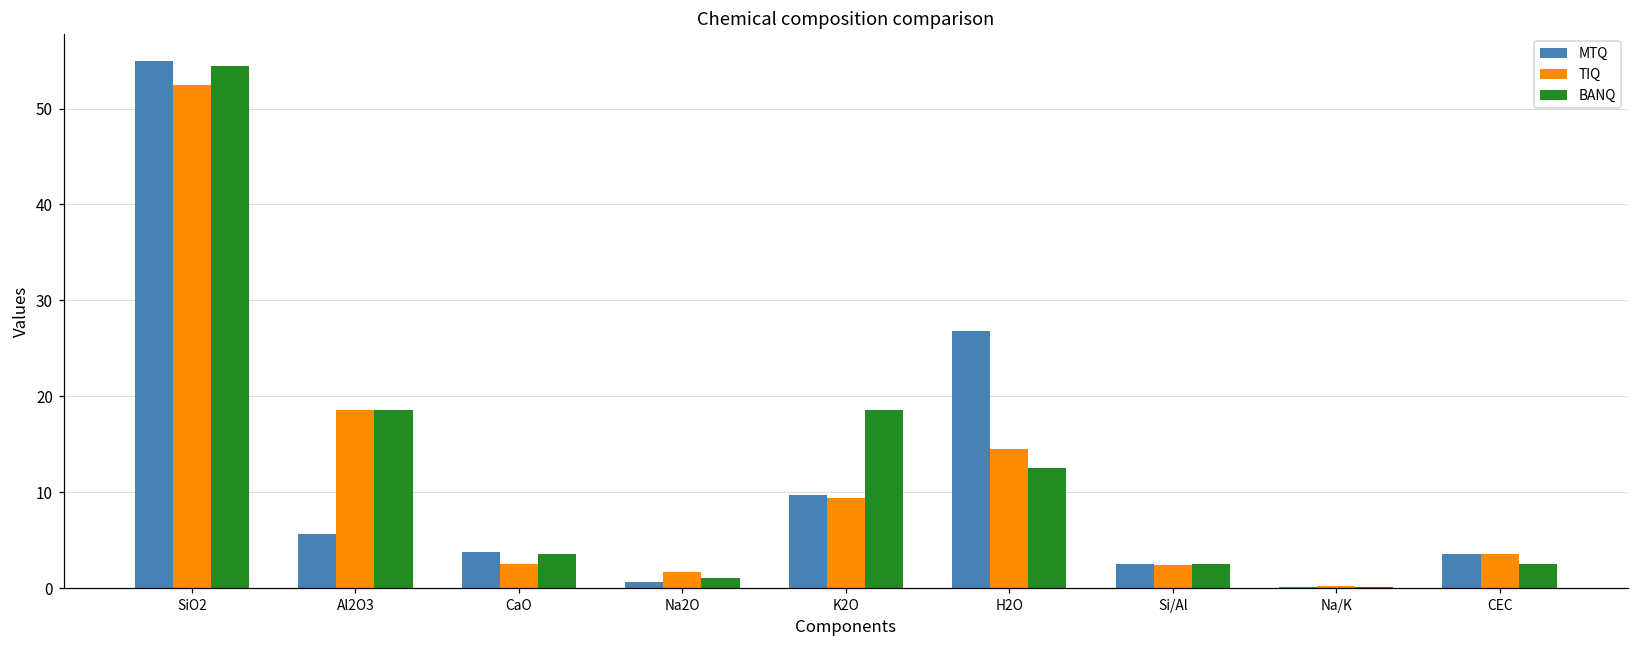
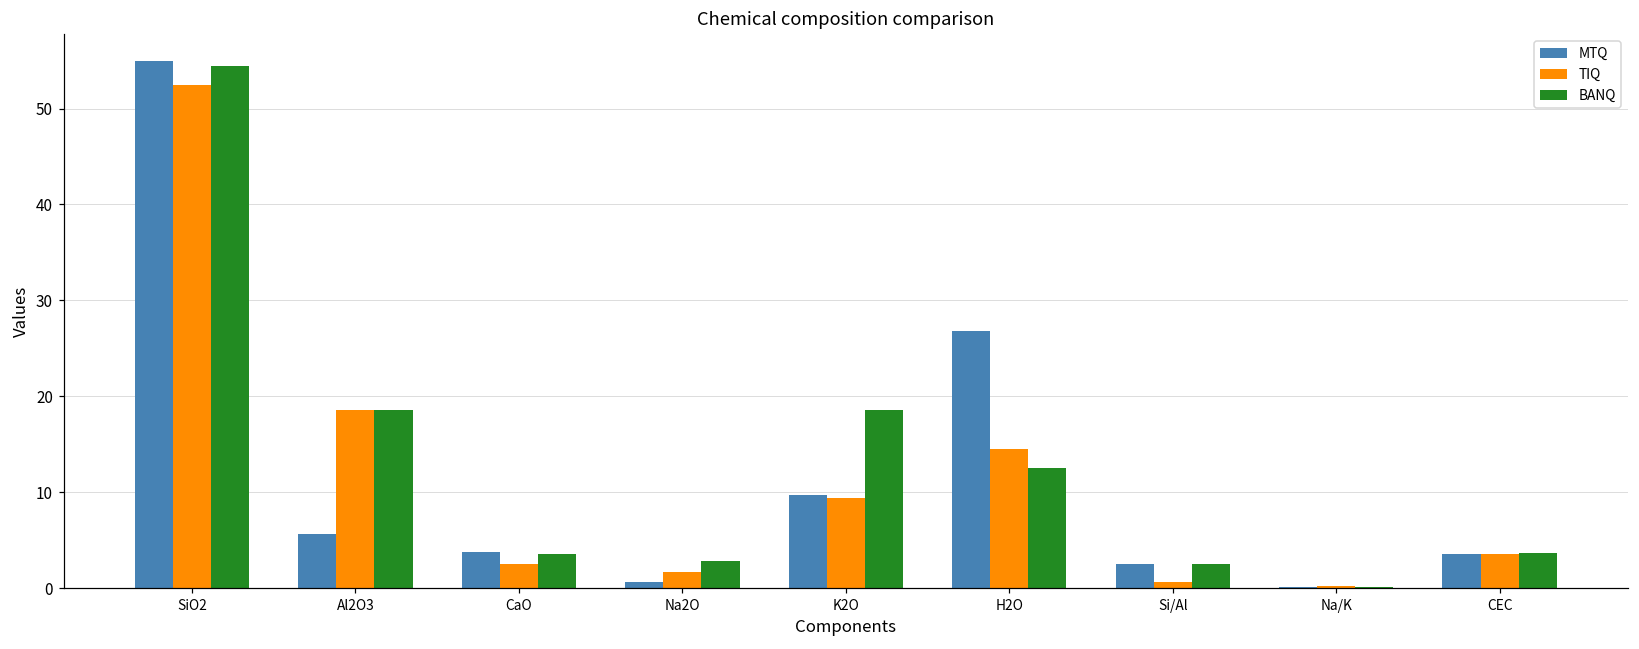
BANQ, Na2O: 1 -> 3
TIQ, Si/Al: 2 -> 1
BANQ, CEC: 3 -> 4
